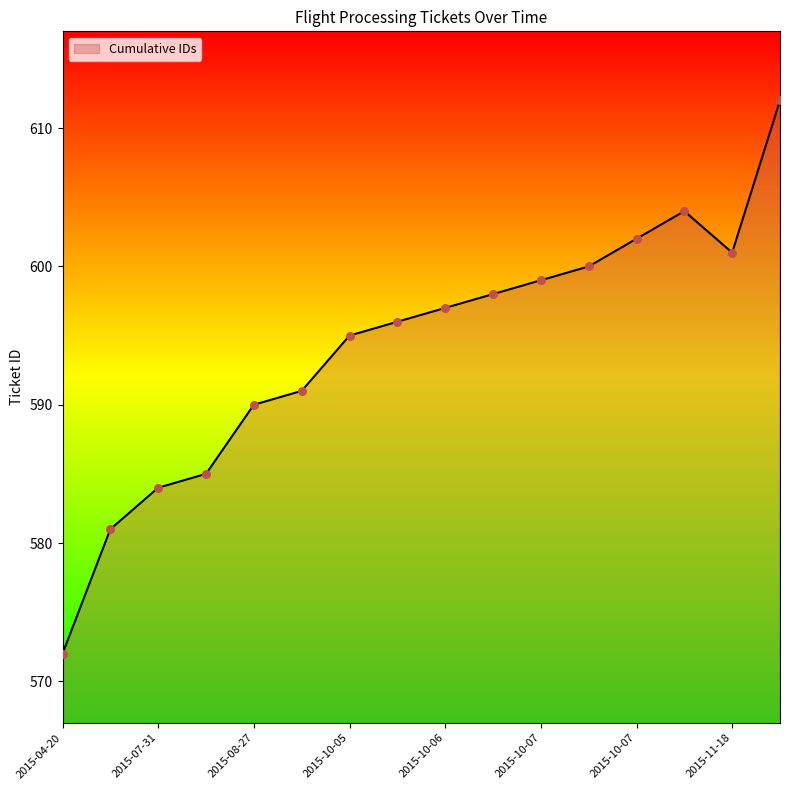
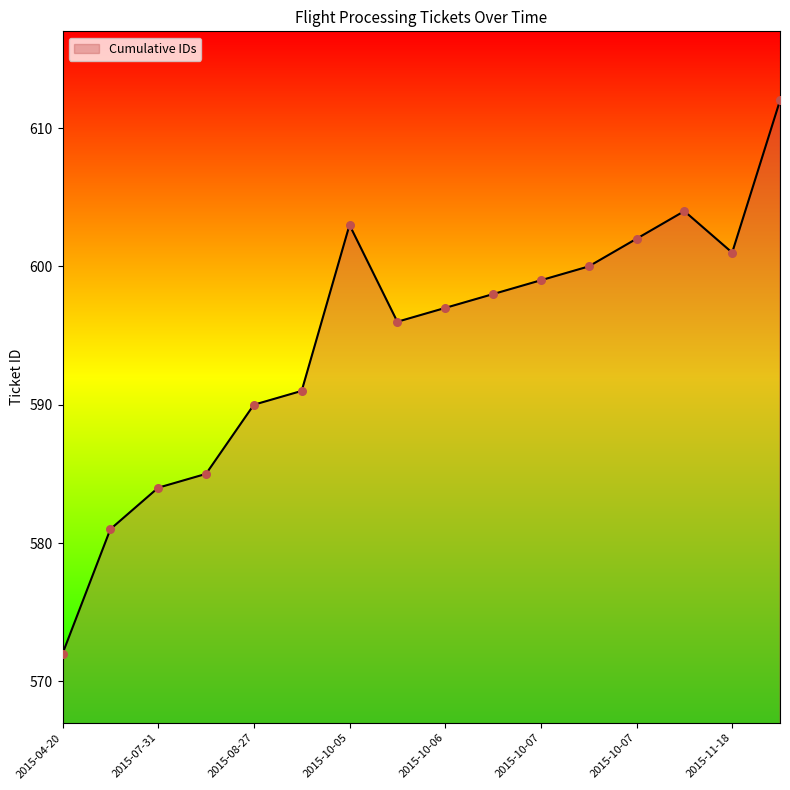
2015-10-05: 595 -> 603
